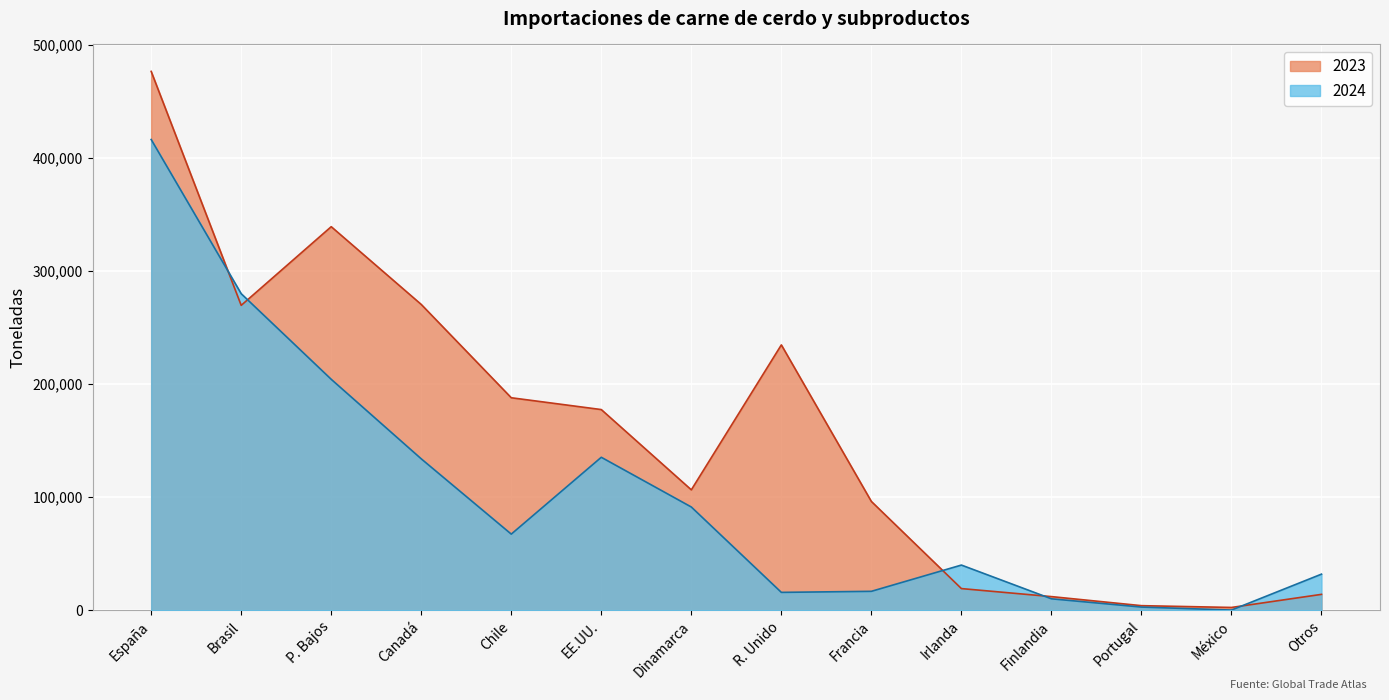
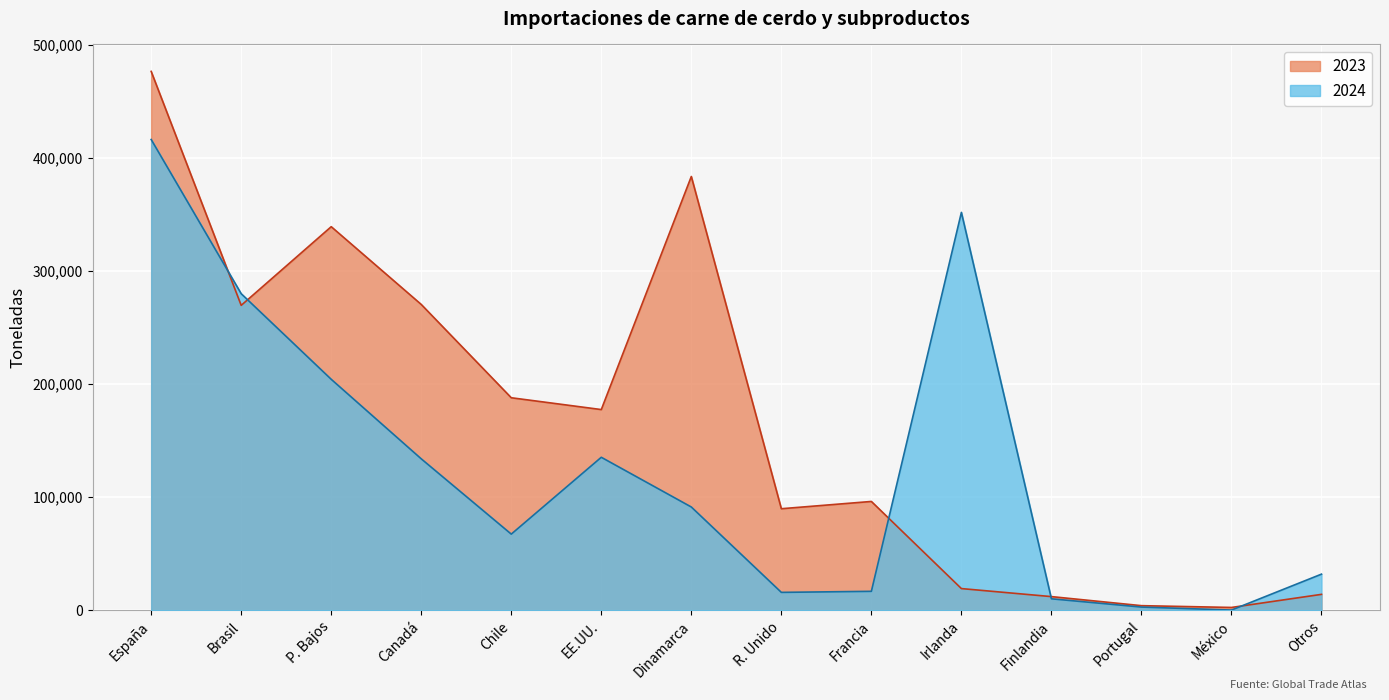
2023, Dinamarca: 107,000 -> 384,000
2023, R. Unido: 235,000 -> 90,000
2024, Irlanda: 40,000 -> 352,000
